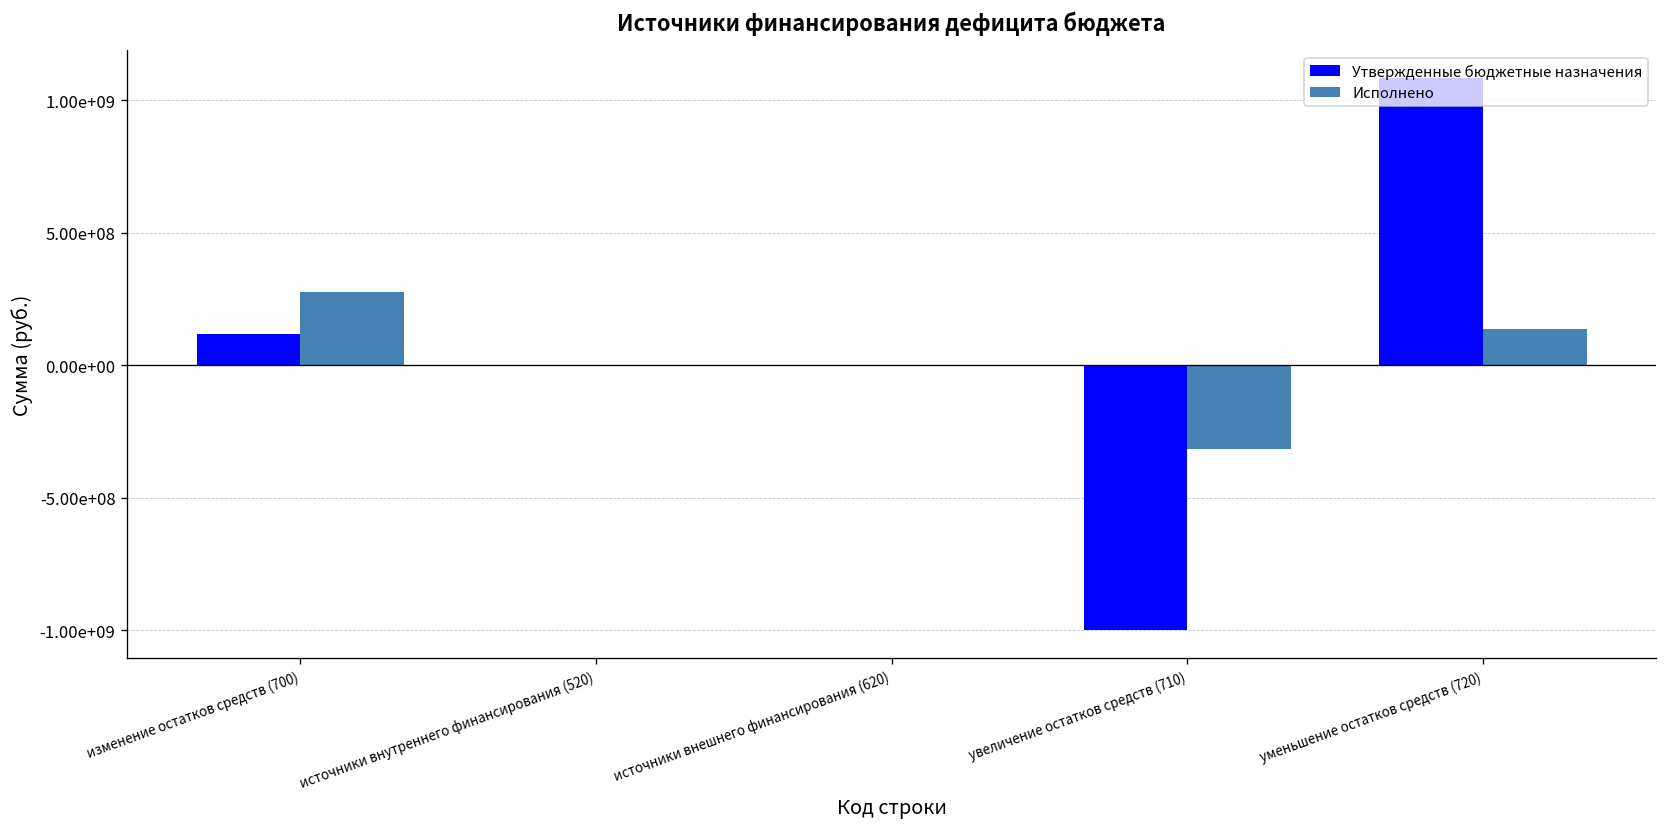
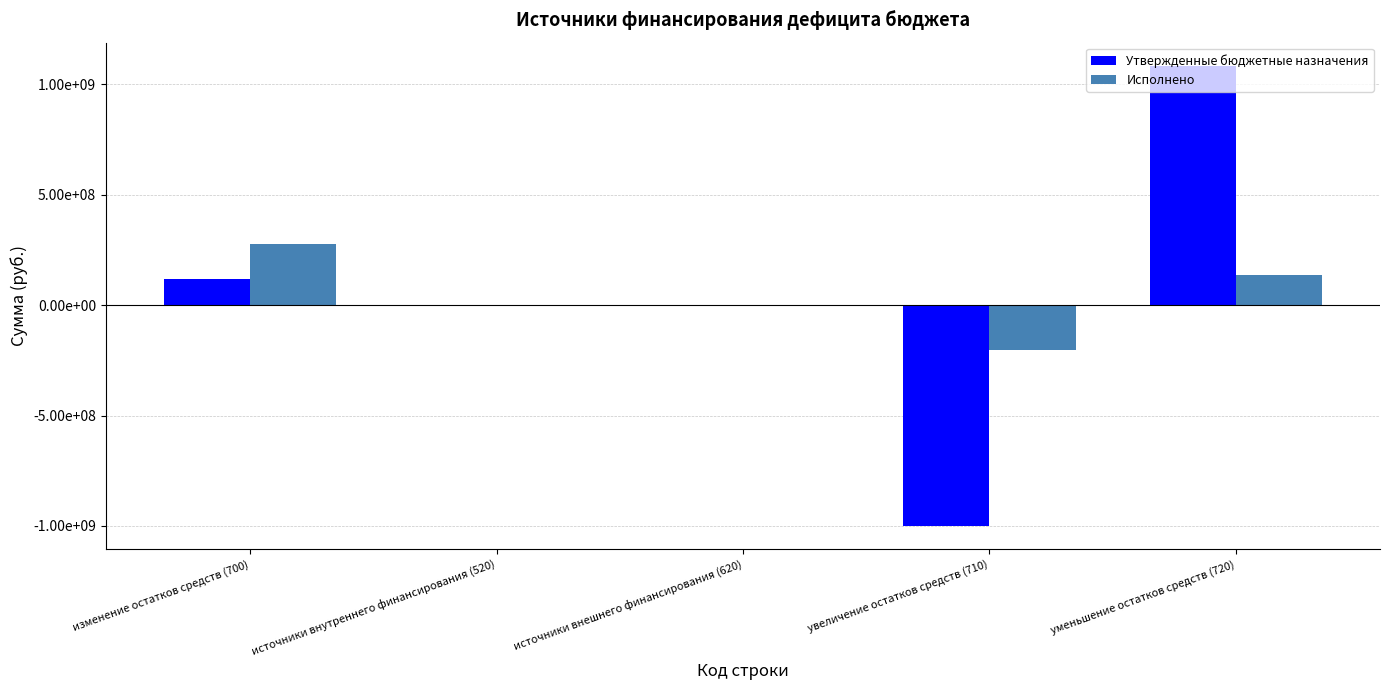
Исполнено, увеличение остатков средств (710): -320000000 -> -200000000
